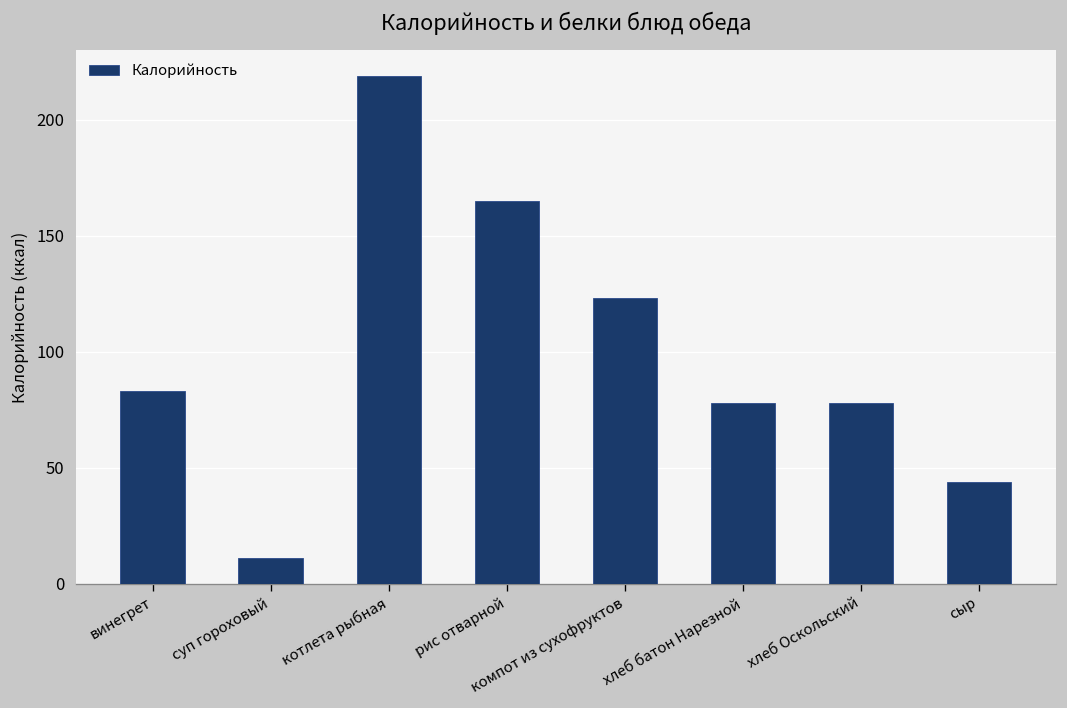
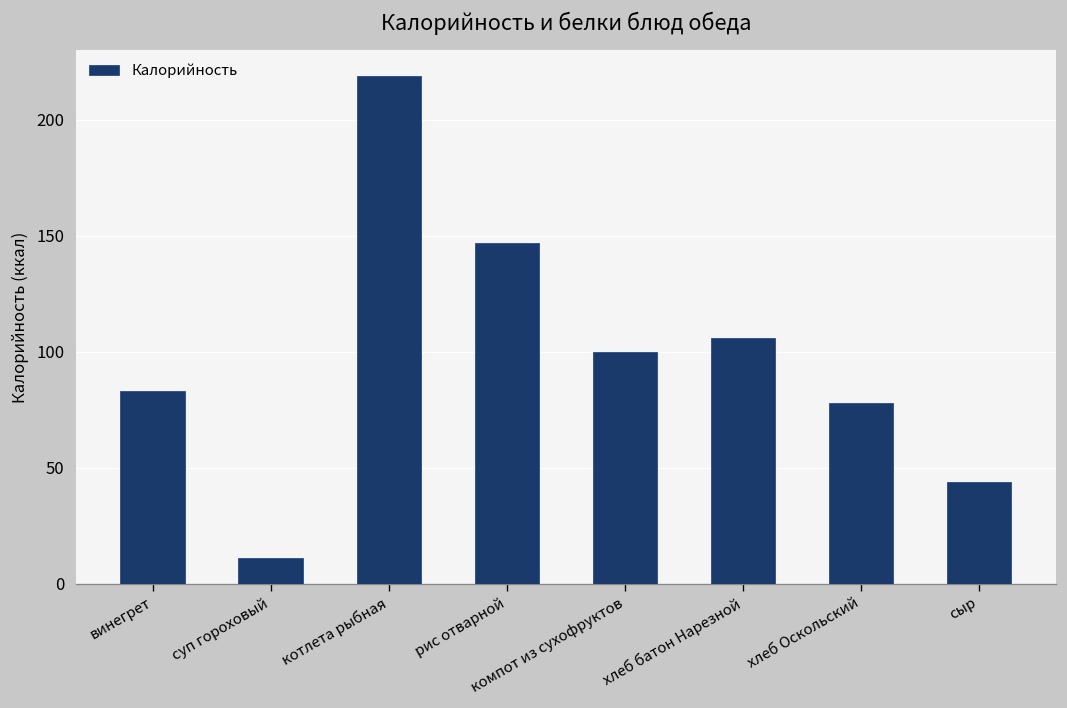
рис отварной: 165 -> 147
компот из сухофруктов: 123 -> 100
хлеб батон Нарезной: 78 -> 106
